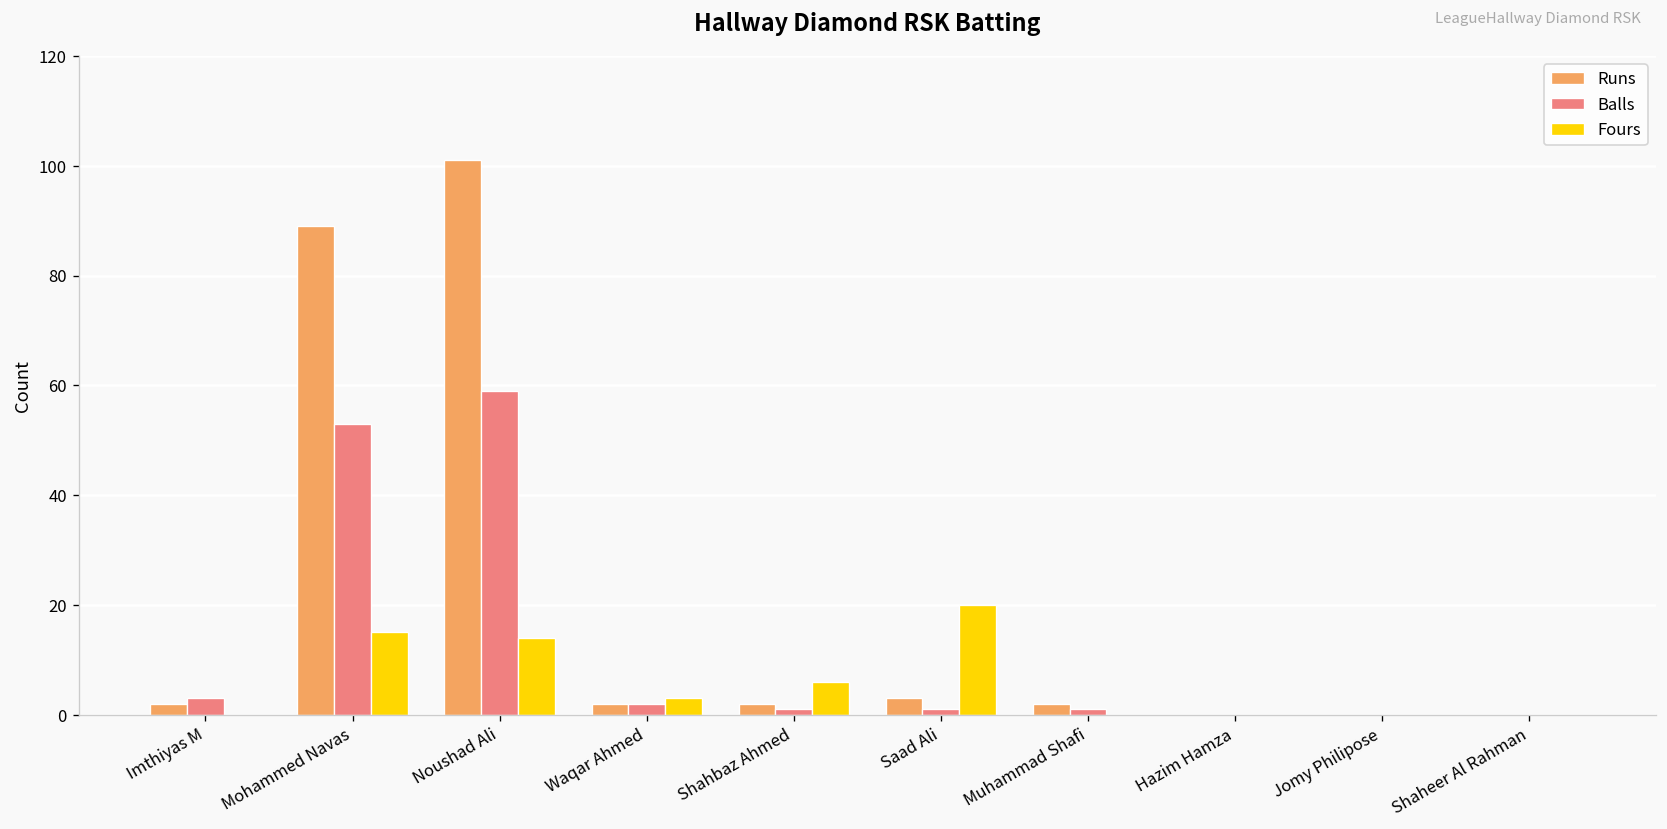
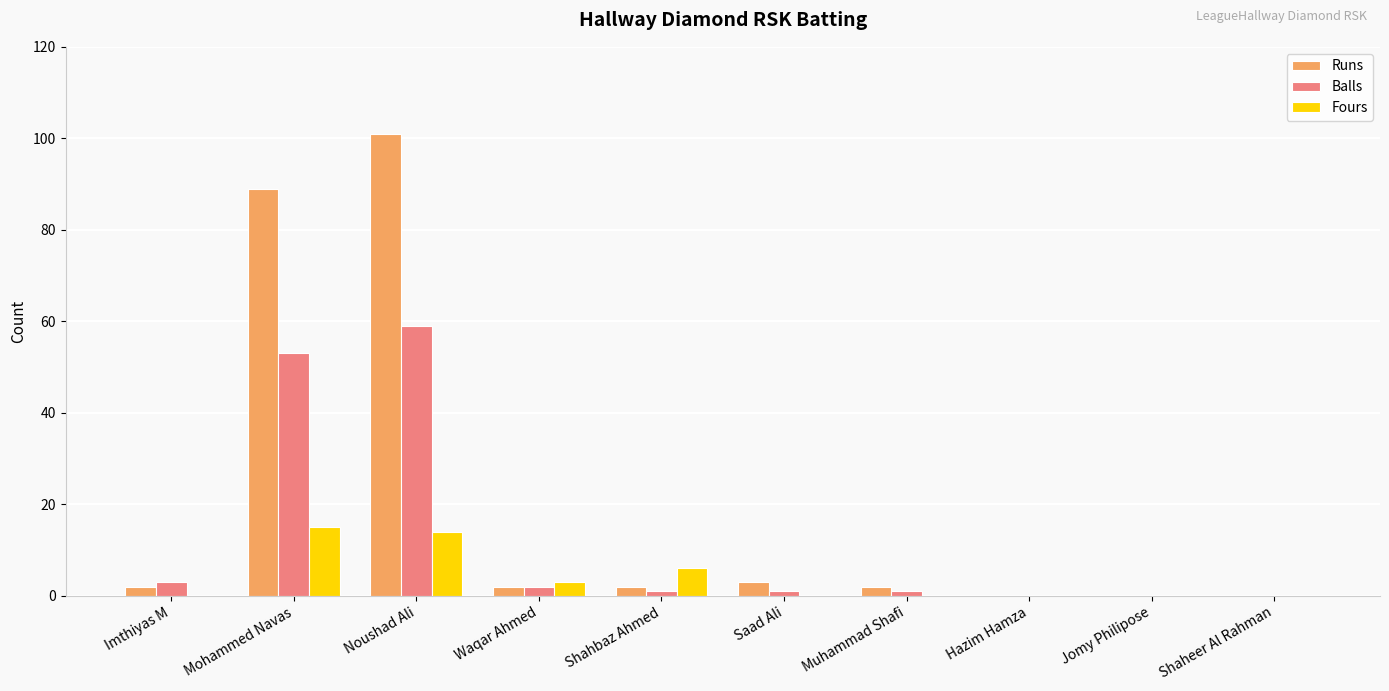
Fours, Saad Ali: 20 -> 0
